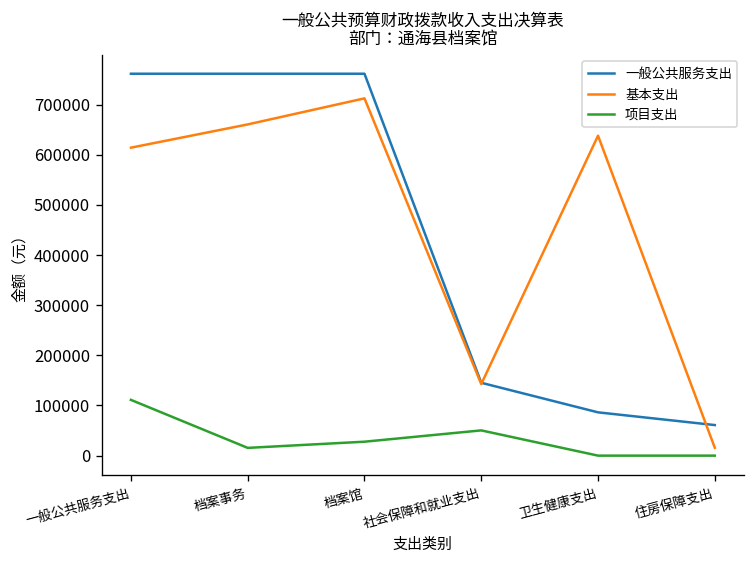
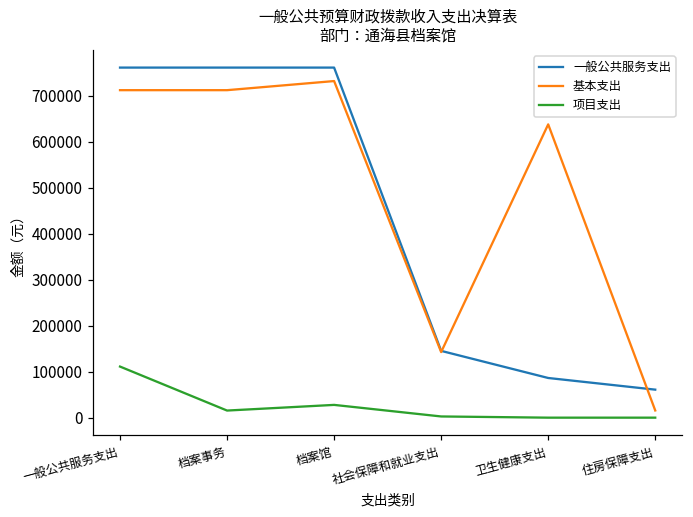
基本支出, 一般公共服务支出: 610000 -> 710000
基本支出, 档案事务: 660000 -> 710000
基本支出, 档案馆: 710000 -> 730000
项目支出, 社会保障和就业支出: 50000 -> 0
